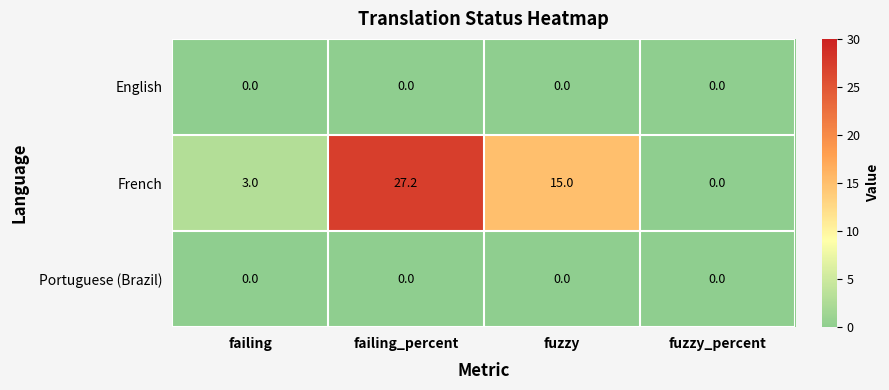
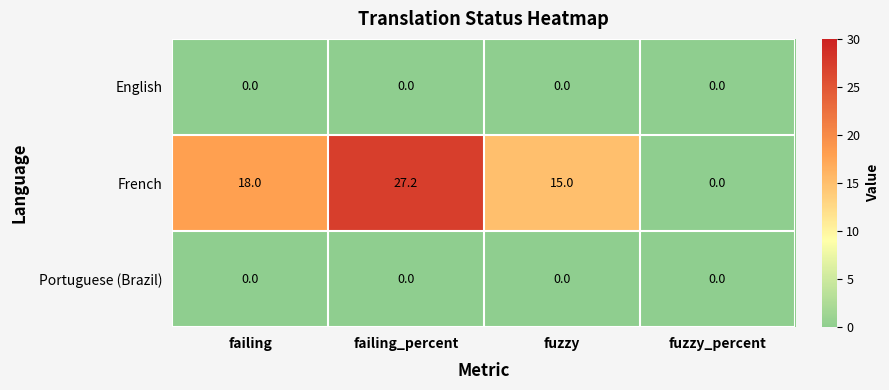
French, failing: 3.0 -> 18.0
